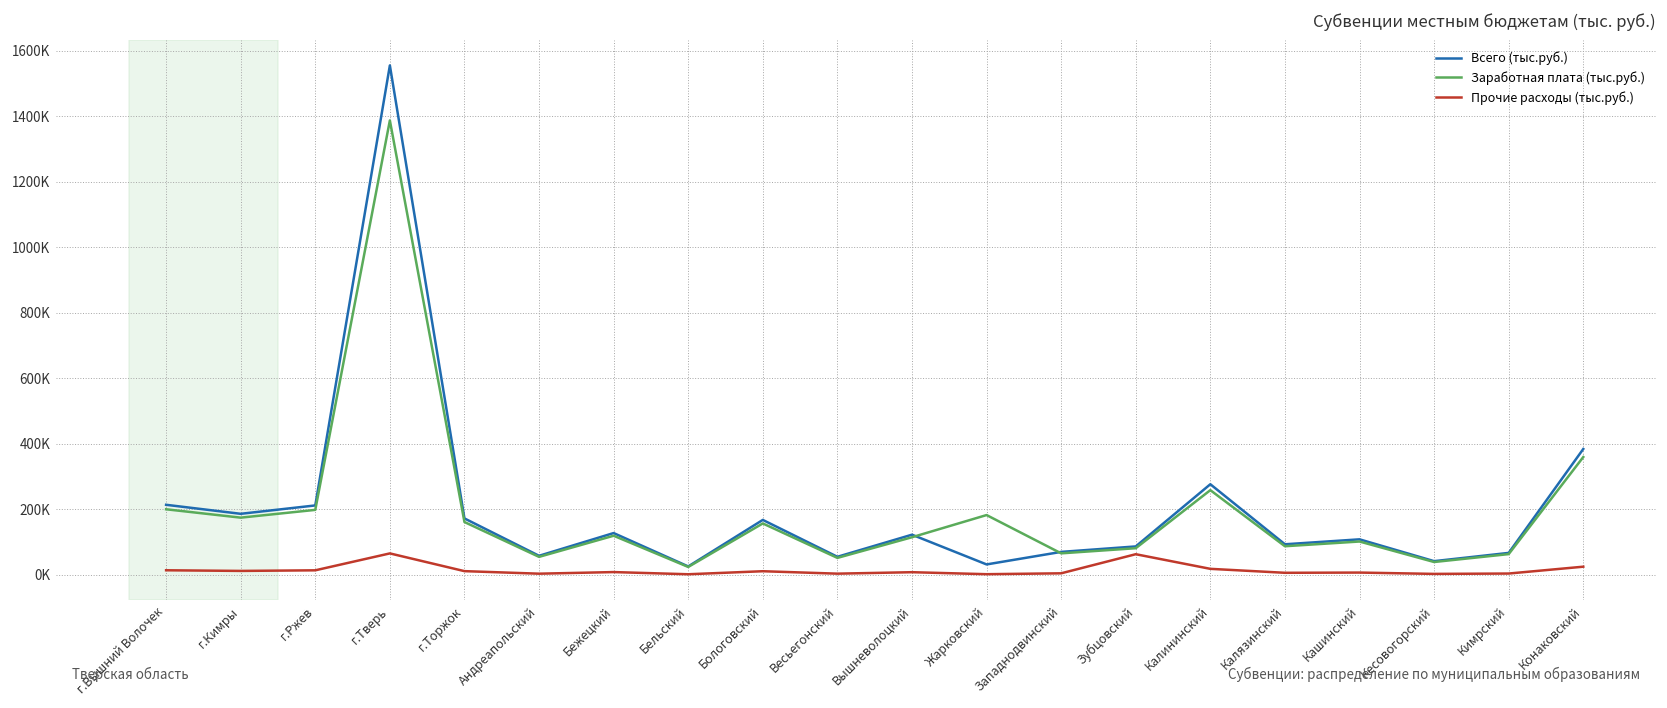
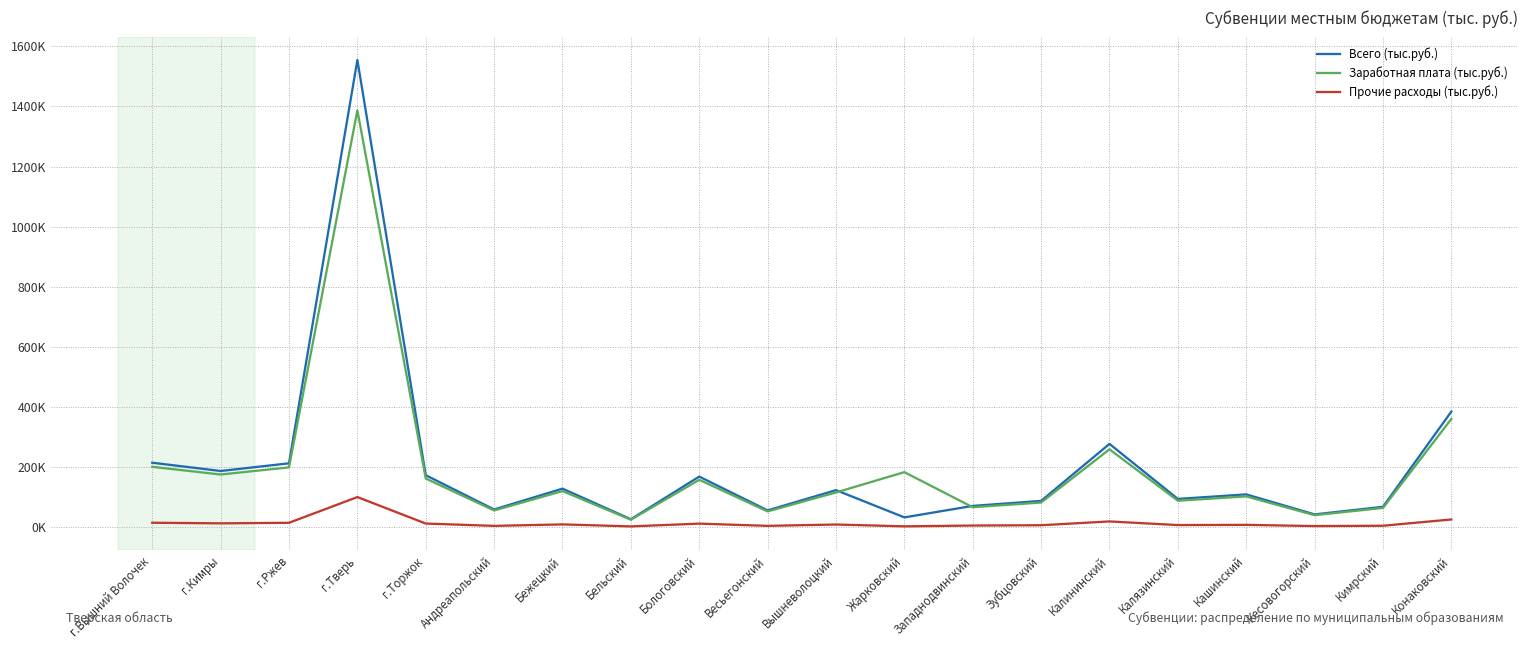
Прочие расходы (тыс.руб.), г.Тверь: 70000 -> 100000
Прочие расходы (тыс.руб.), Зубцовский: 60000 -> 10000
